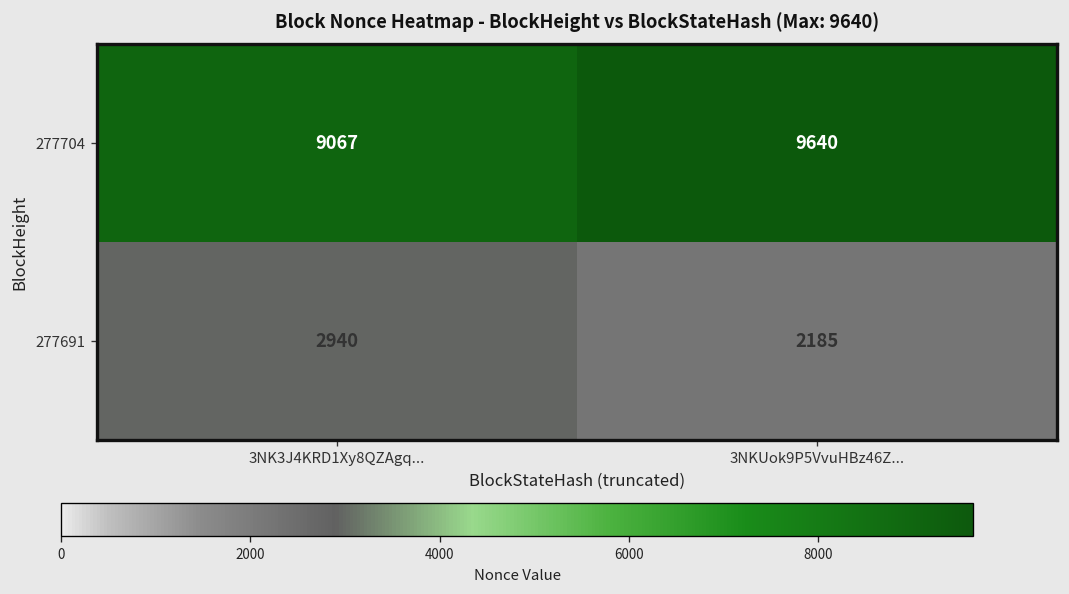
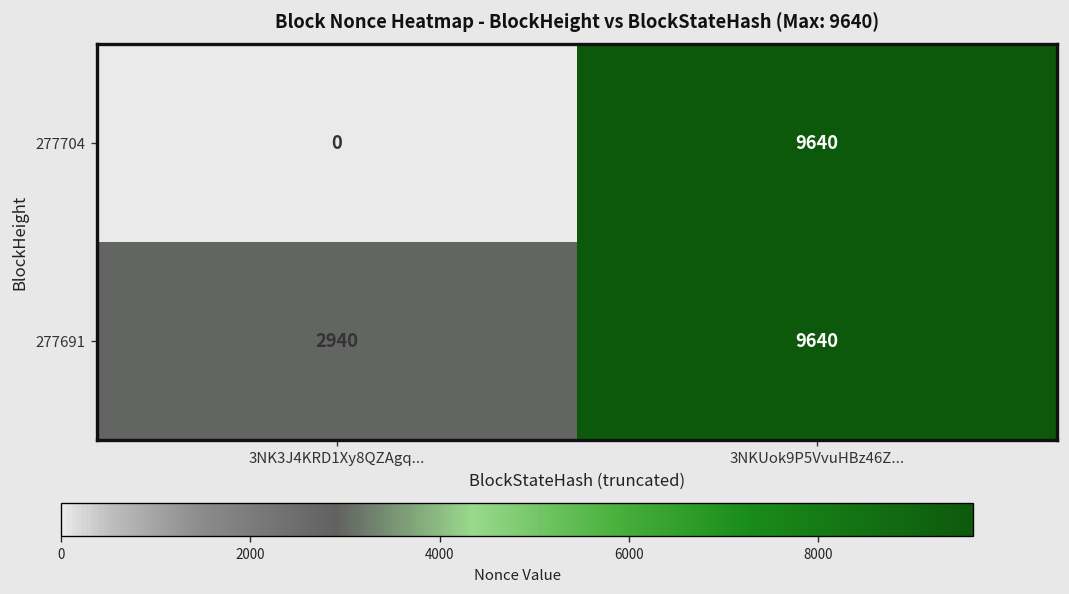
277704, 3NK3J4KRD1Xy8QZAgq...: 9067 -> 0
277691, 3NKUok9P5VvuHBz46Z...: 2185 -> 9640
